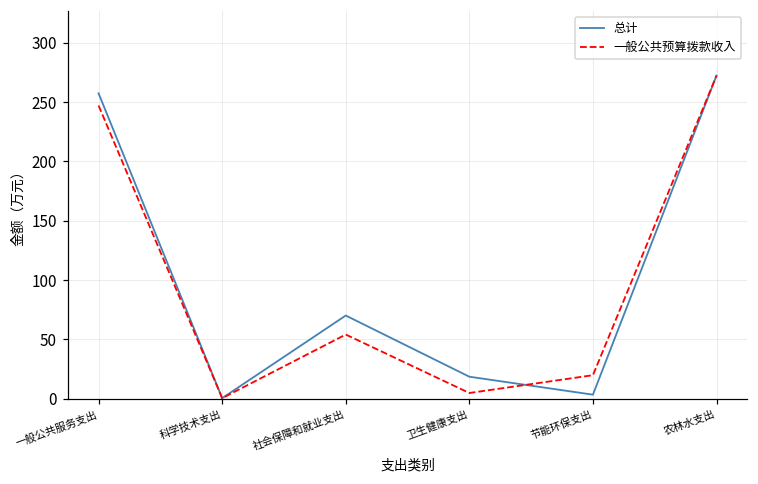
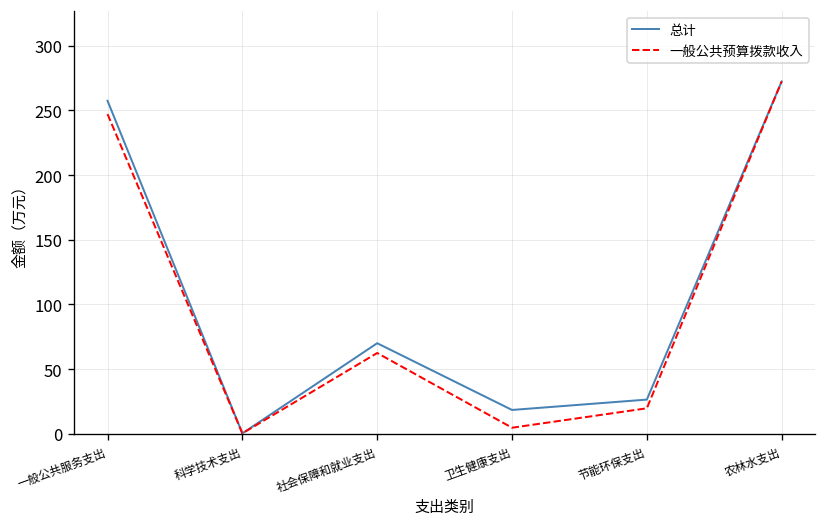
一般公共预算拨款收入, 社会保障和就业支出: 54 -> 62
总计, 节能环保支出: 3 -> 26
